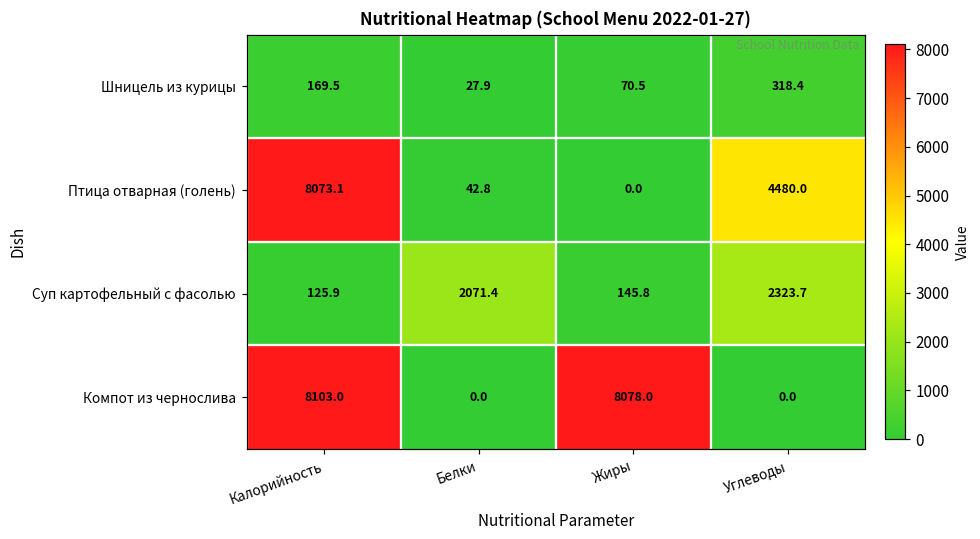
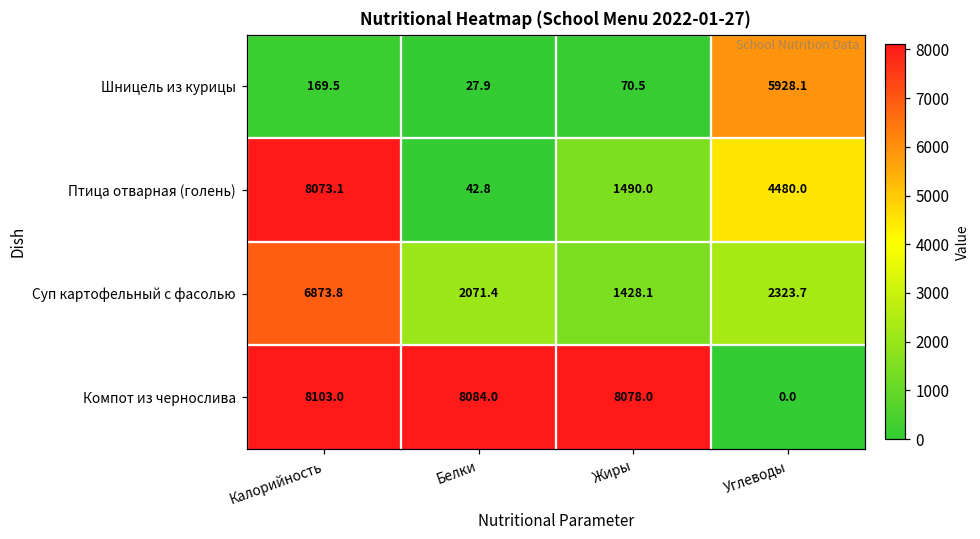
Шницель из курицы, Углеводы: 318.4 -> 5928.1
Птица отварная (голень), Жиры: 0.0 -> 1490.0
Суп картофельный с фасолью, Калорийность: 125.9 -> 6873.8
Суп картофельный с фасолью, Жиры: 145.8 -> 1428.1
Компот из чернослива, Белки: 0.0 -> 8084.0
